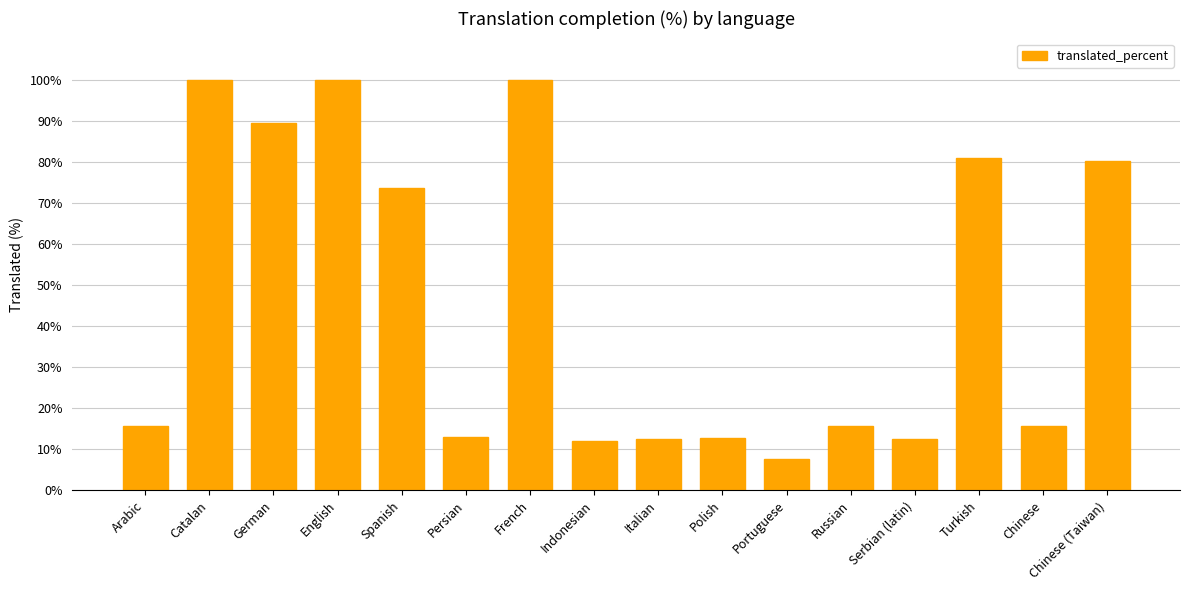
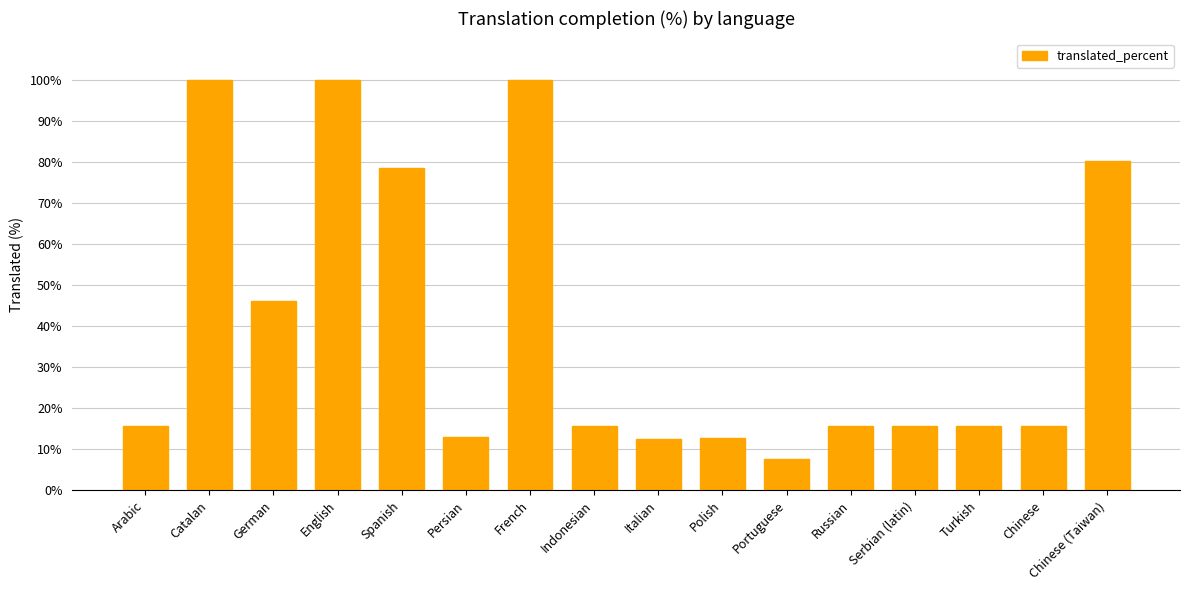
German: 89% -> 46%
Spanish: 74% -> 79%
Indonesian: 12% -> 16%
Serbian (latin): 12% -> 16%
Turkish: 81% -> 16%
